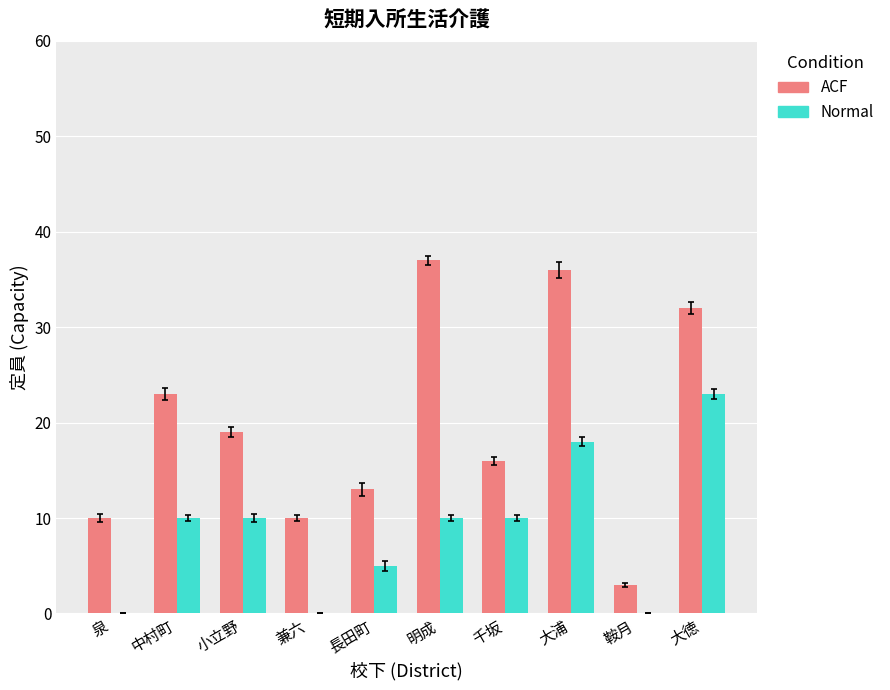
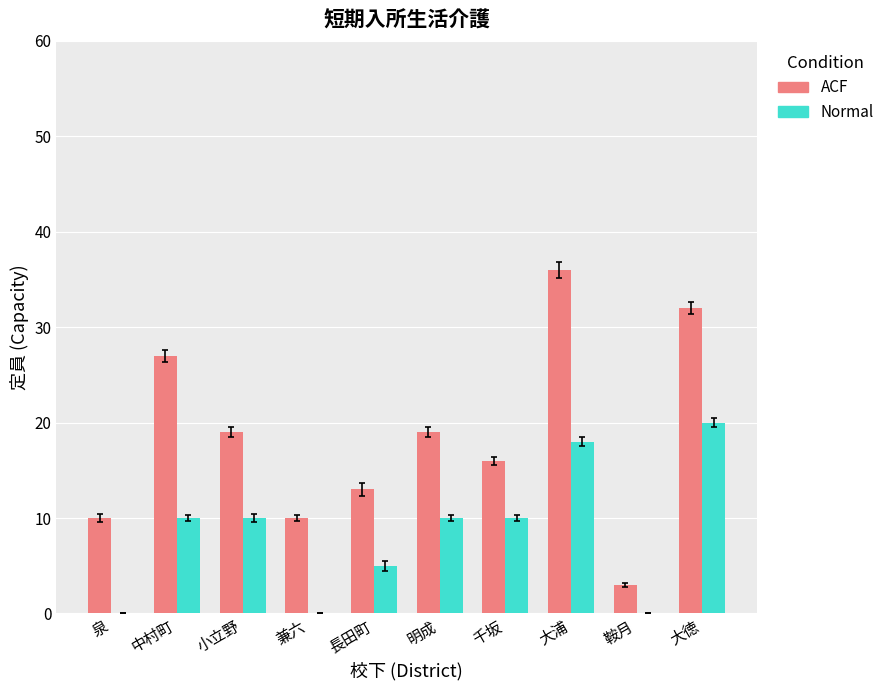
ACF, 中村町: 23 -> 27
ACF, 明成: 37 -> 19
Normal, 大徳: 23 -> 20
